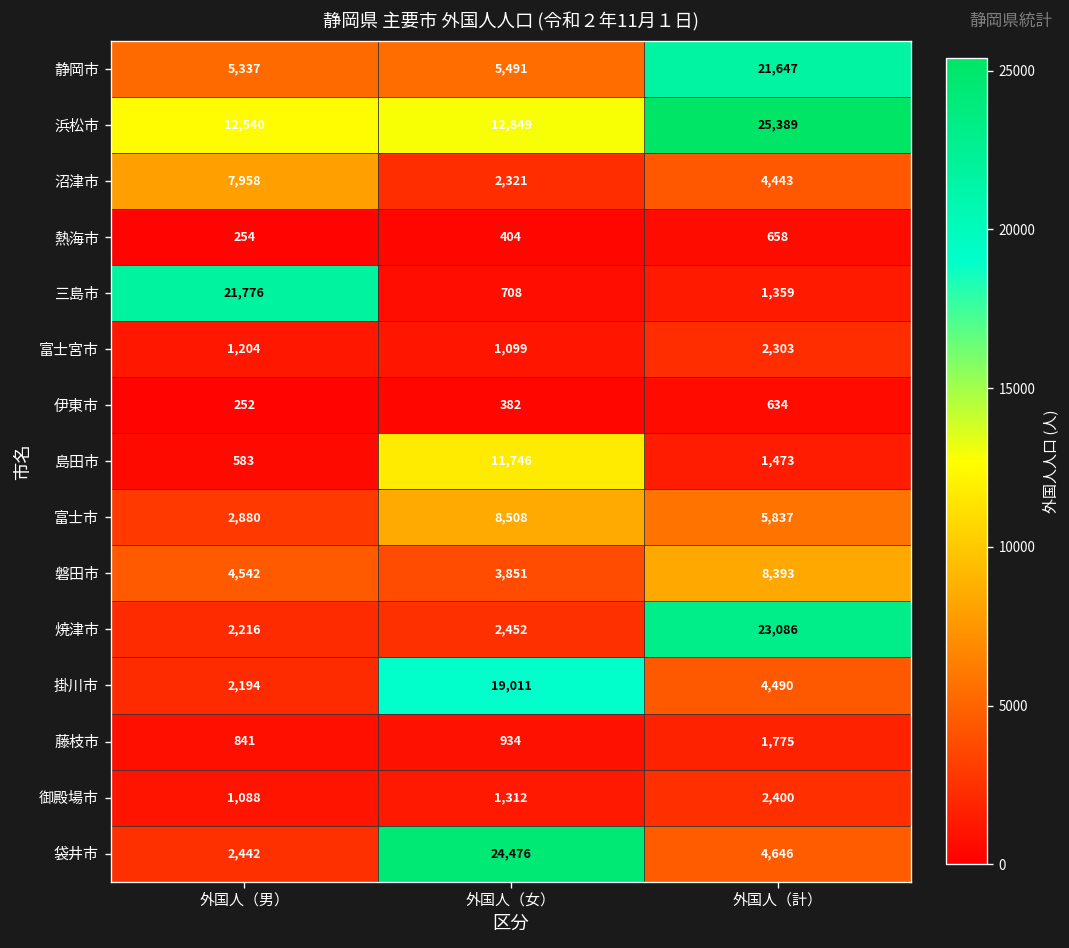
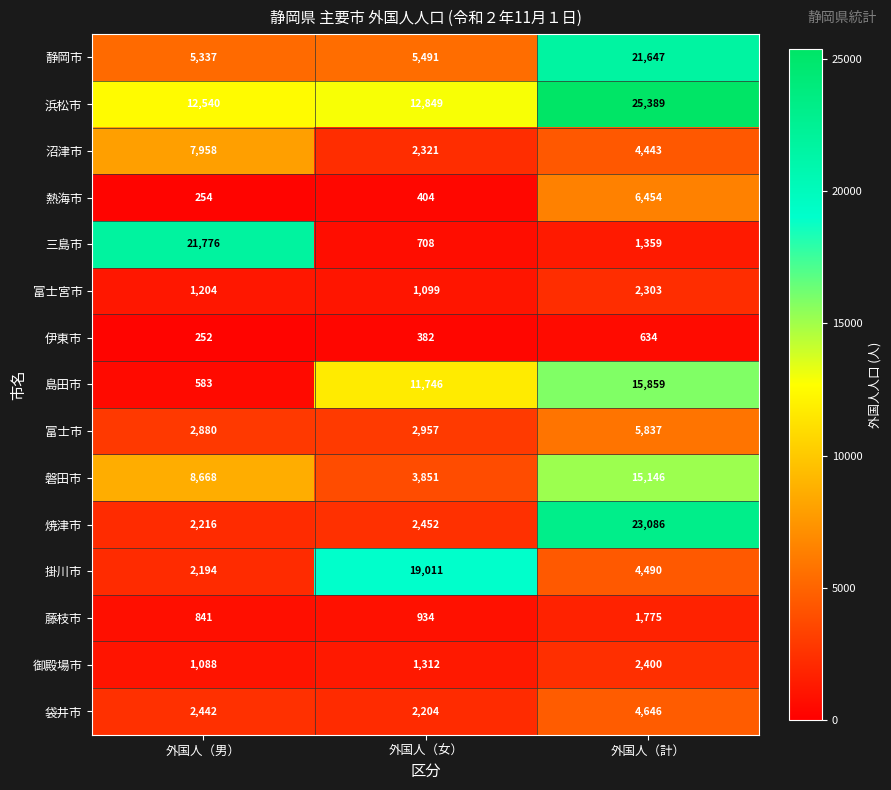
熱海市, 外国人（計）: 658 -> 6,454
島田市, 外国人（計）: 1,473 -> 15,859
富士市, 外国人（女）: 8,508 -> 2,957
磐田市, 外国人（男）: 4,542 -> 8,668
磐田市, 外国人（計）: 8,393 -> 15,146
袋井市, 外国人（女）: 24,476 -> 2,204
